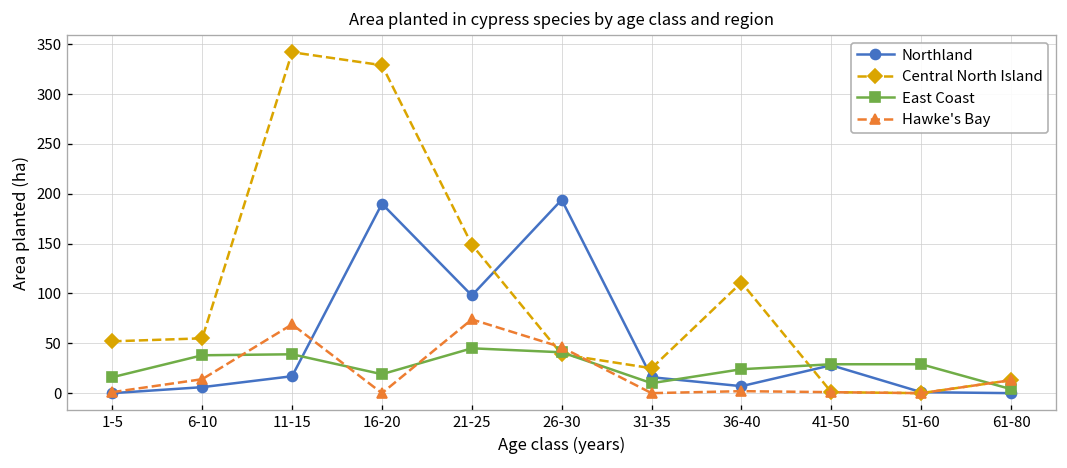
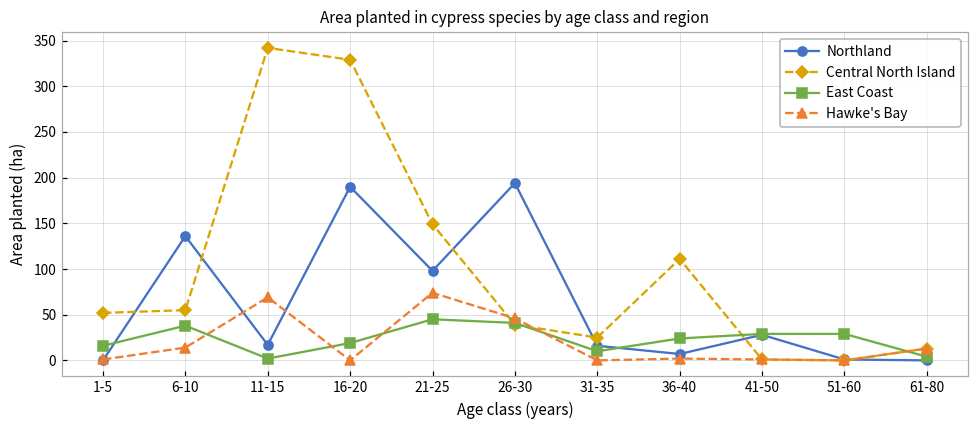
Northland, 6-10: 10 -> 140
East Coast, 11-15: 40 -> 0
